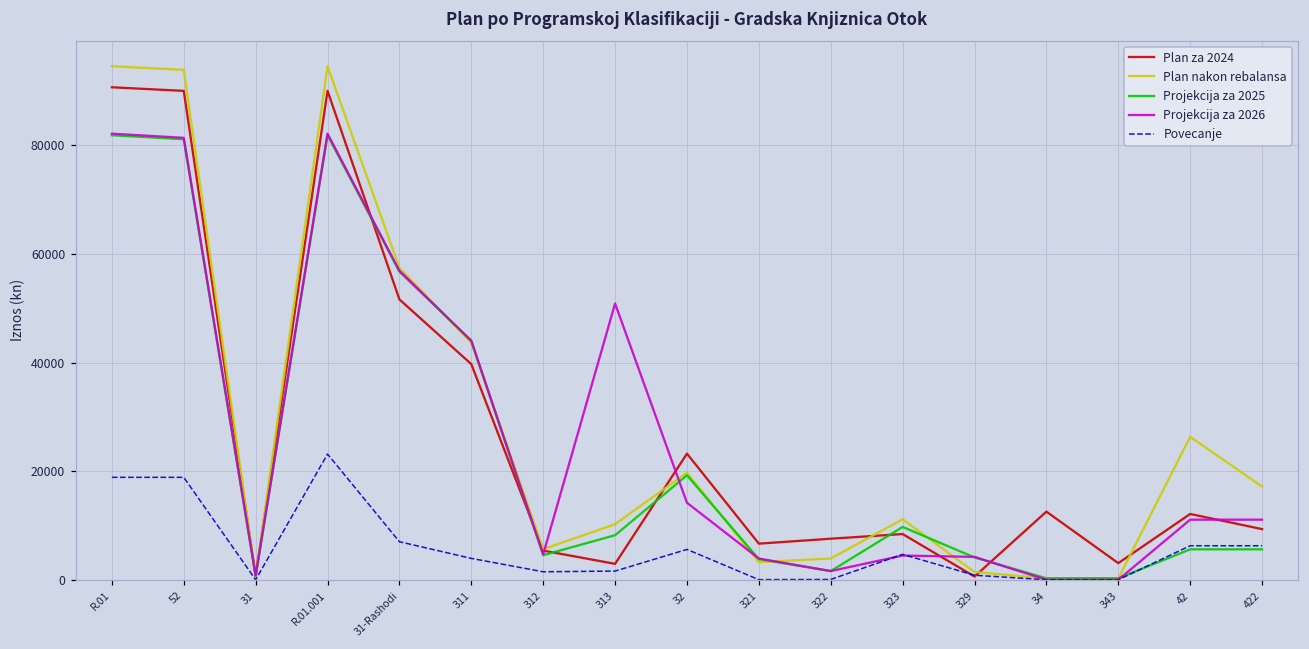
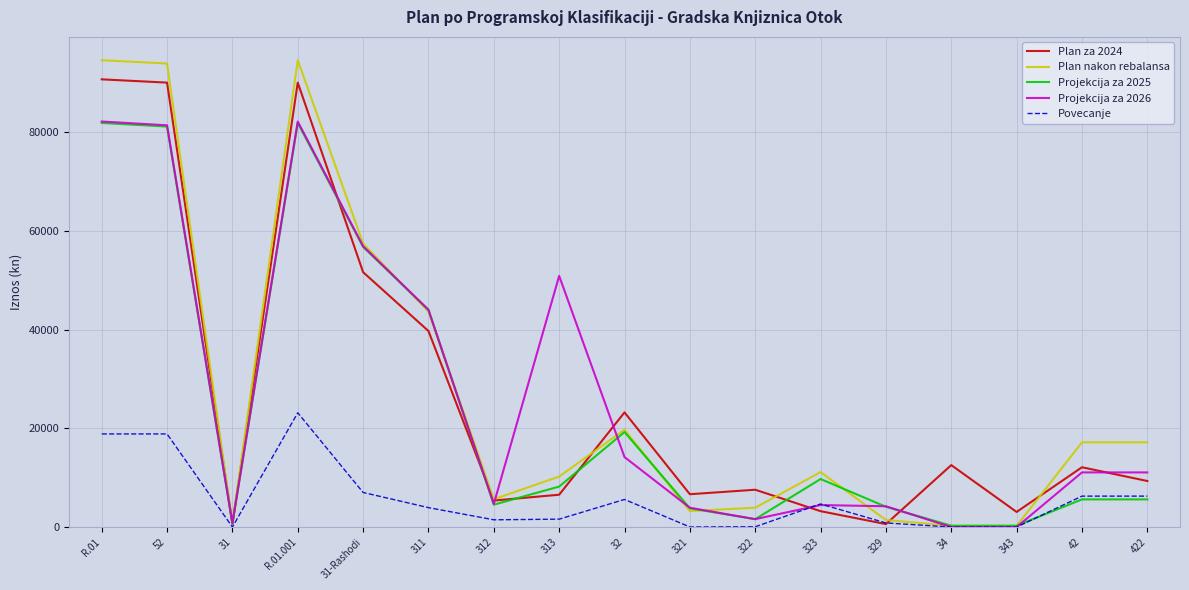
Plan za 2024, 313: 3000 -> 7000
Plan za 2024, 323: 8000 -> 3000
Plan nakon rebalansa, 42: 26000 -> 17000
